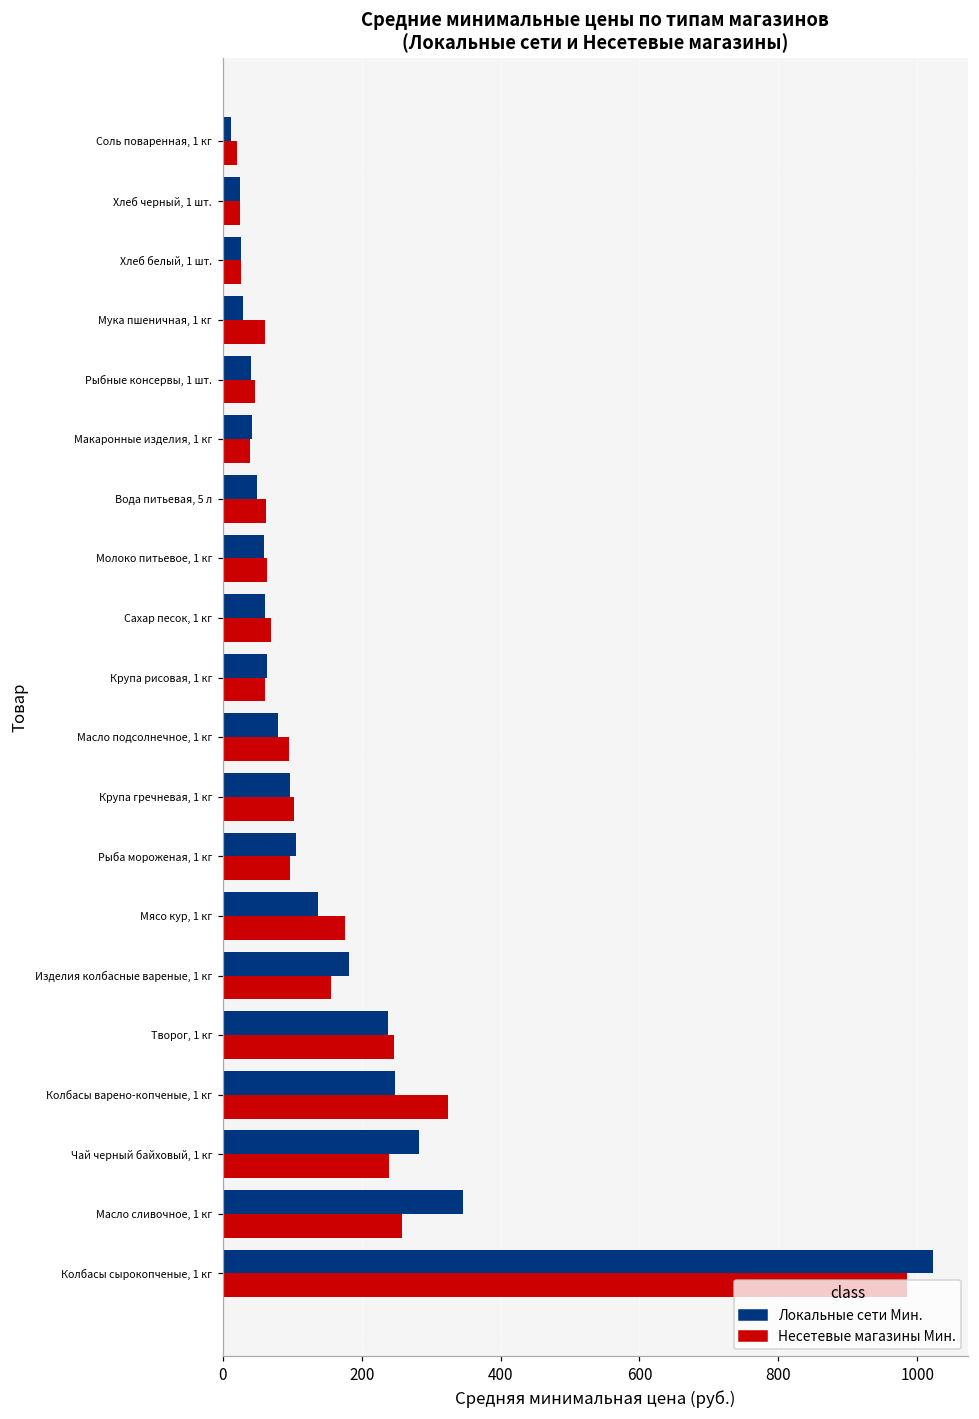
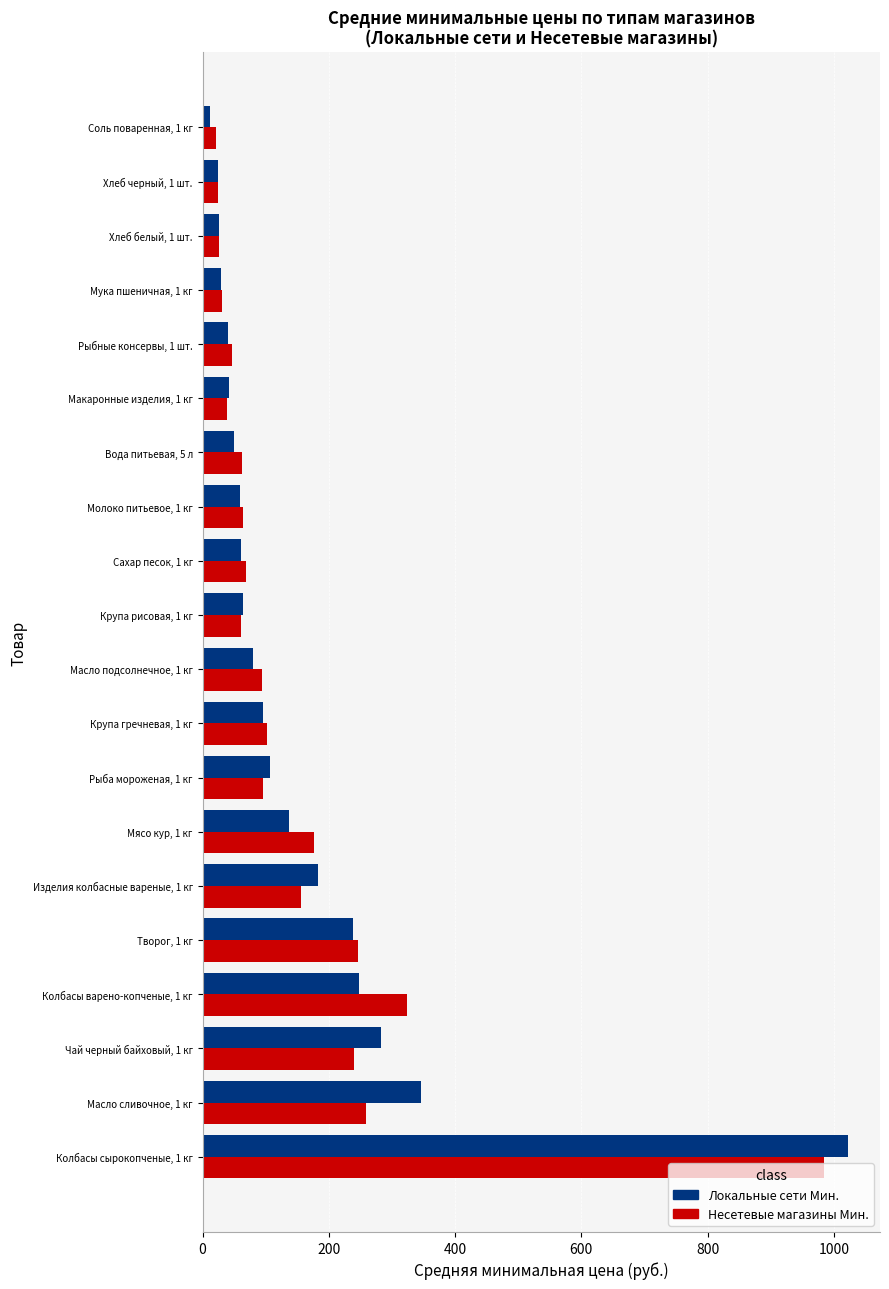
Несетевые магазины Мин., Мука пшеничная, 1 кг: 60 -> 30
